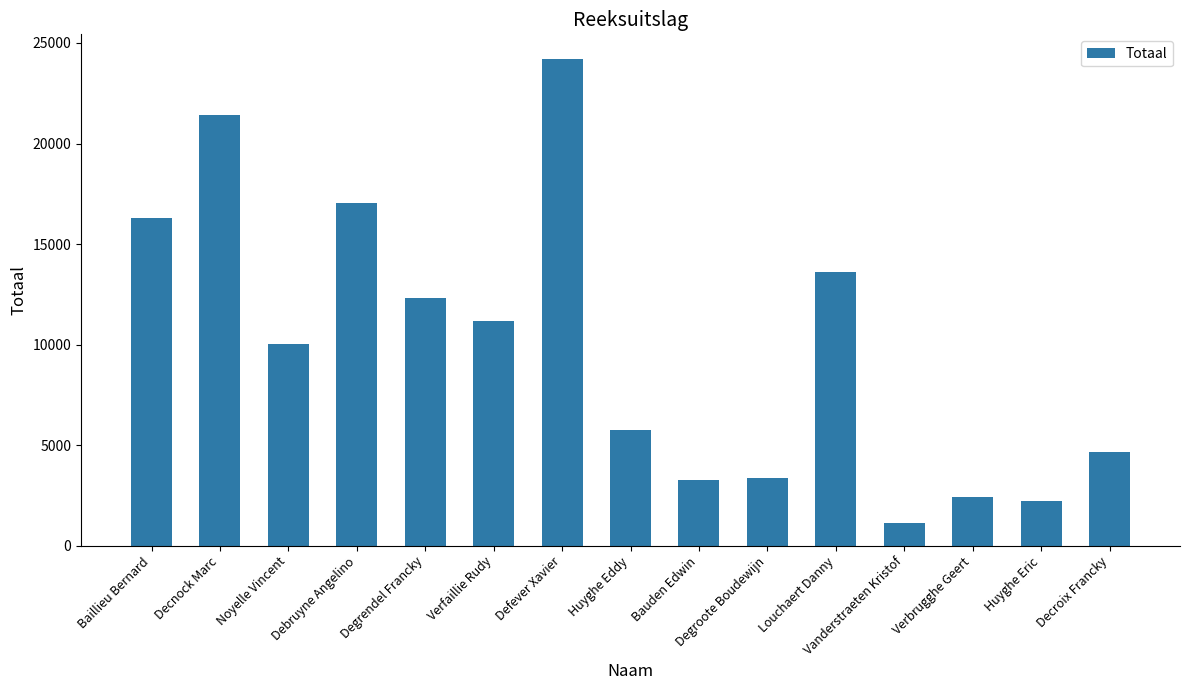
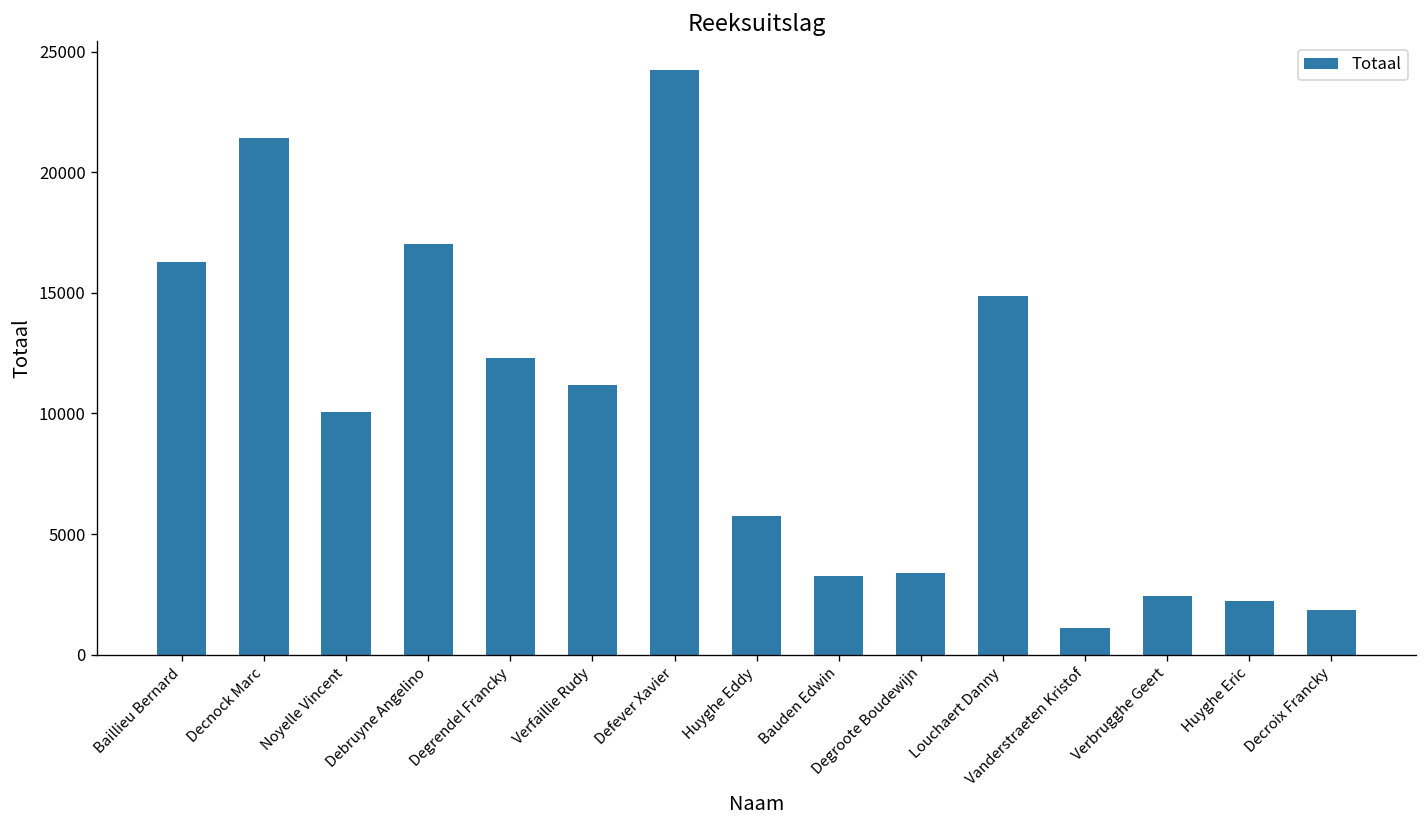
Louchaert Danny: 13600 -> 14900
Decroix Francky: 4600 -> 1800
